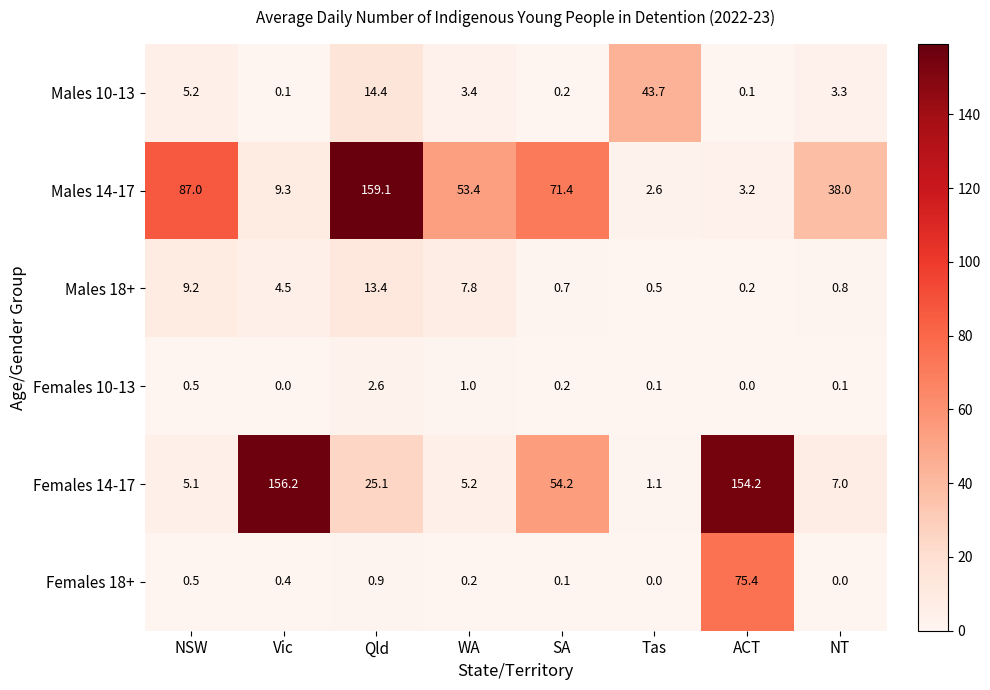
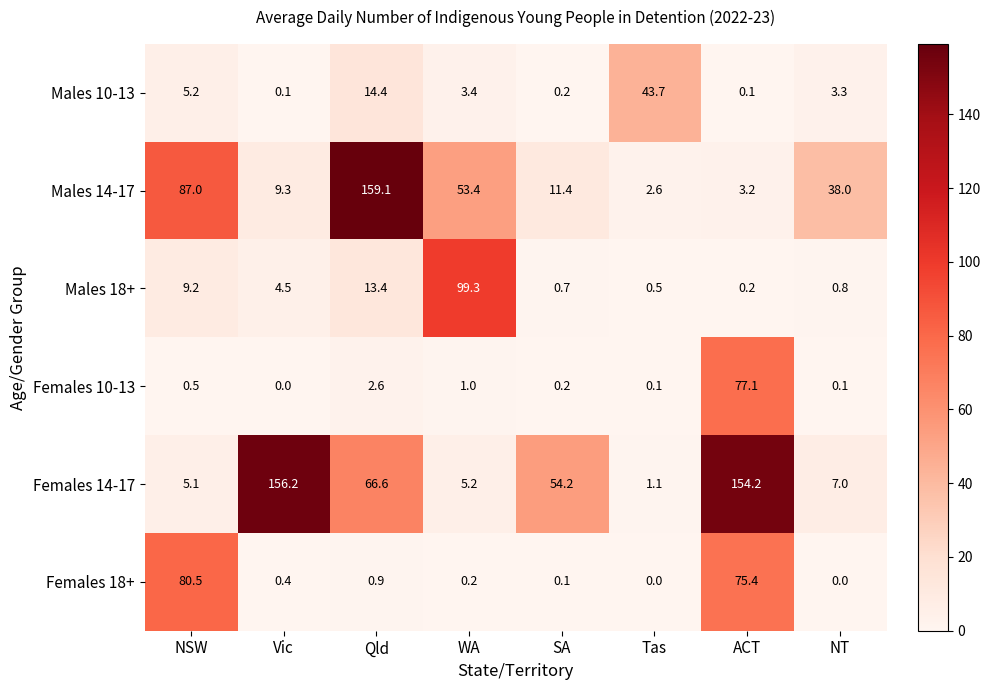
Males 14-17, SA: 71.4 -> 11.4
Males 18+, WA: 7.8 -> 99.3
Females 10-13, ACT: 0.0 -> 77.1
Females 14-17, Qld: 25.1 -> 66.6
Females 18+, NSW: 0.5 -> 80.5
